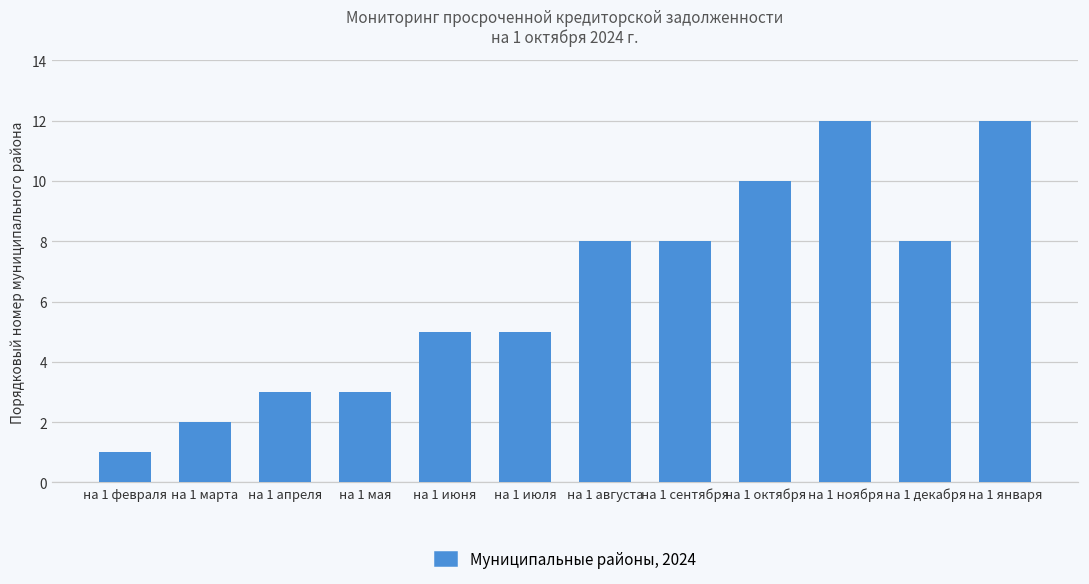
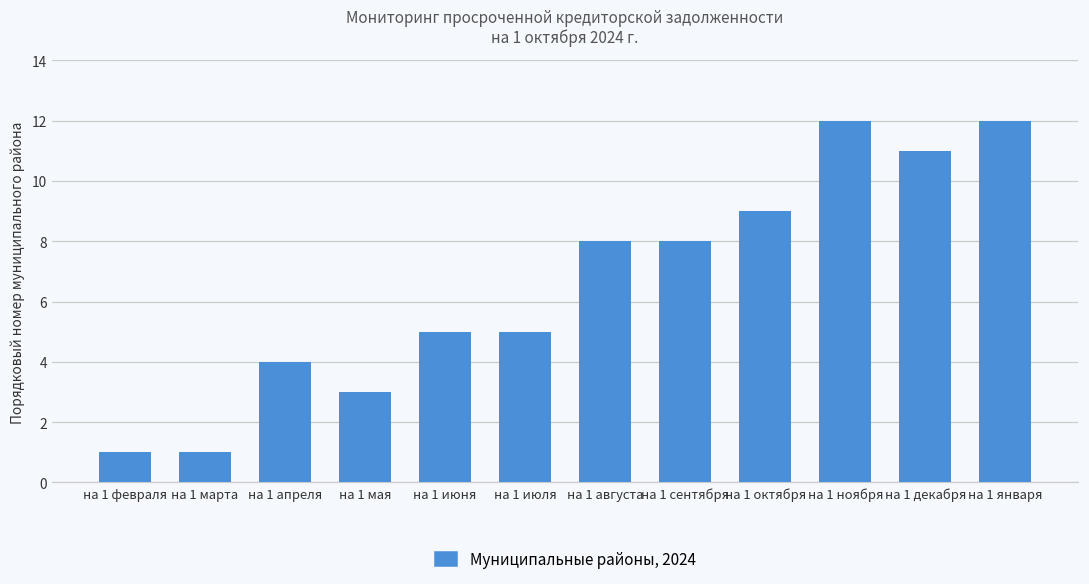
на 1 марта: 2 -> 1
на 1 апреля: 3 -> 4
на 1 октября: 10 -> 9
на 1 декабря: 8 -> 11
